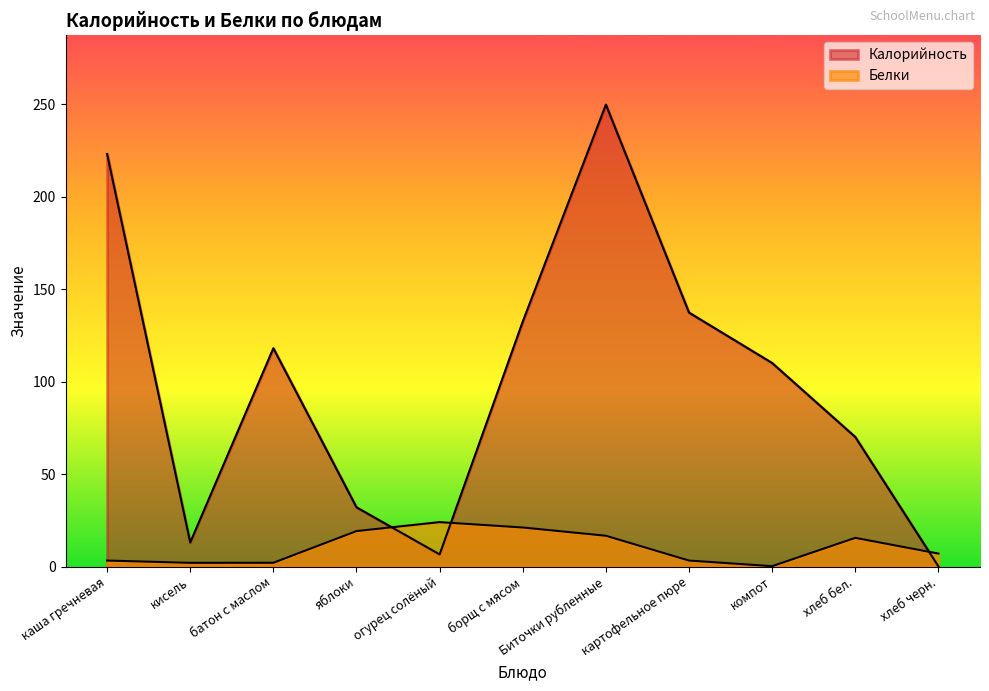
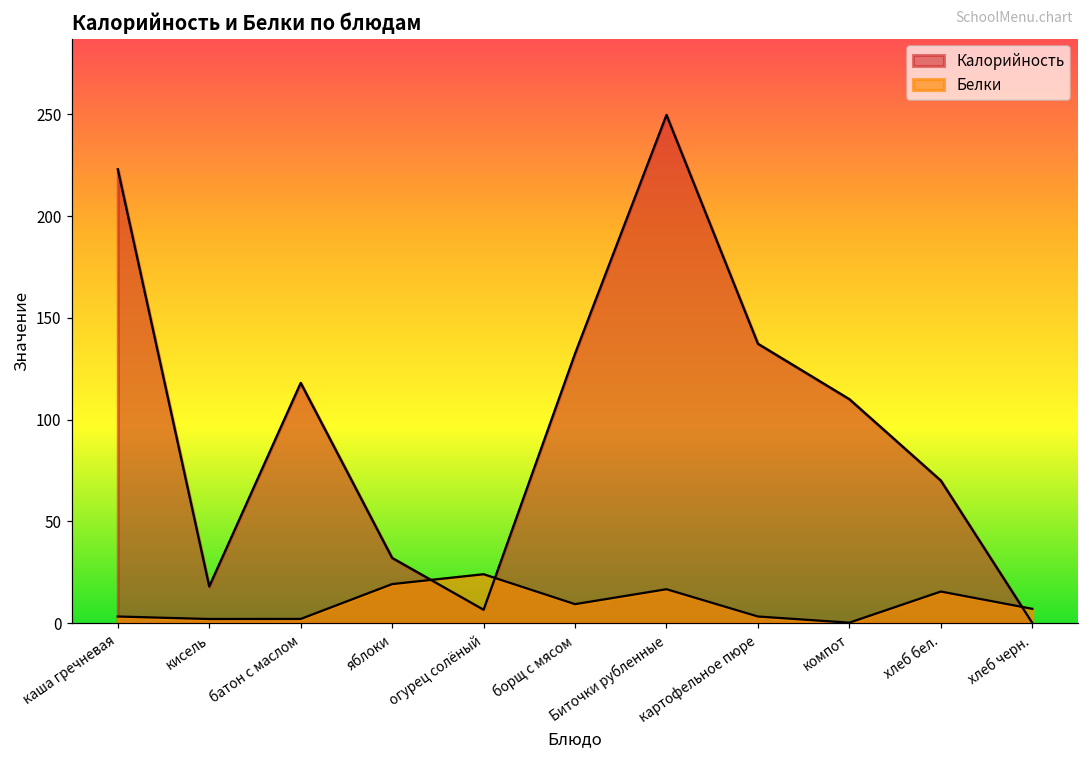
Калорийность, кисель: 13 -> 18
Белки, борщ с мясом: 21 -> 9
